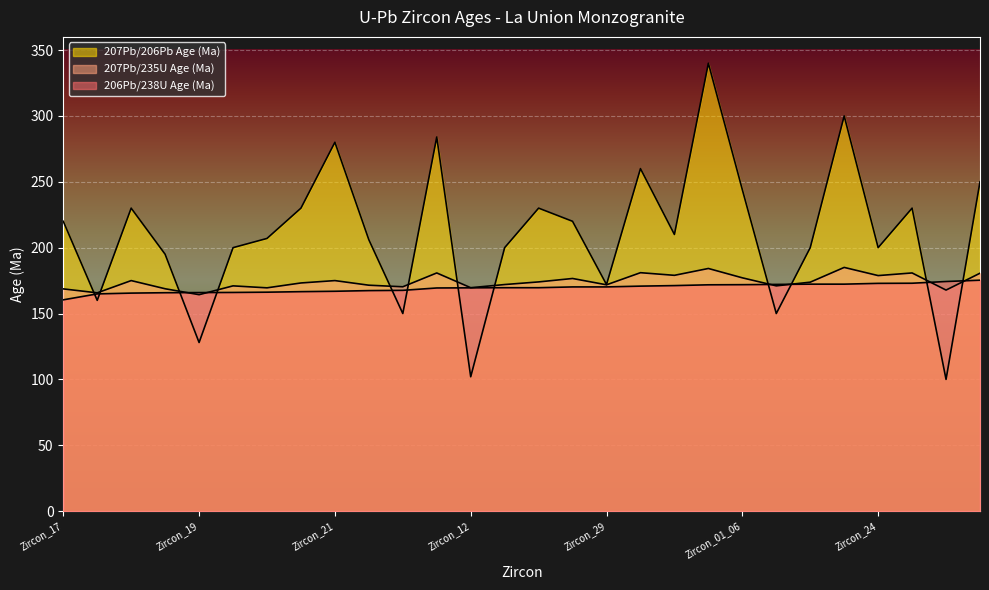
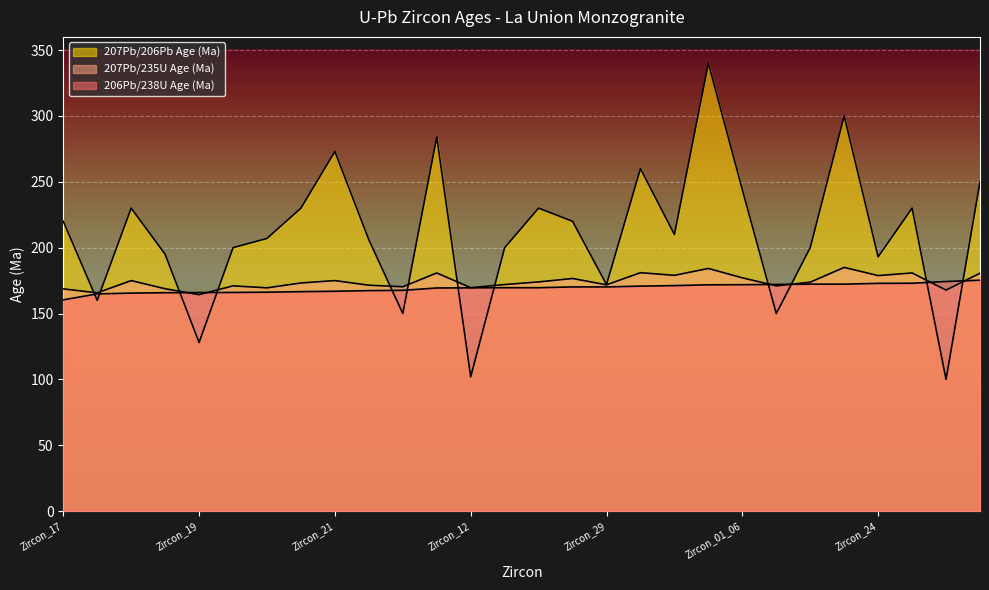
207Pb/206Pb Age (Ma), Zircon_21: 280 -> 273
207Pb/206Pb Age (Ma), Zircon_24: 200 -> 193
